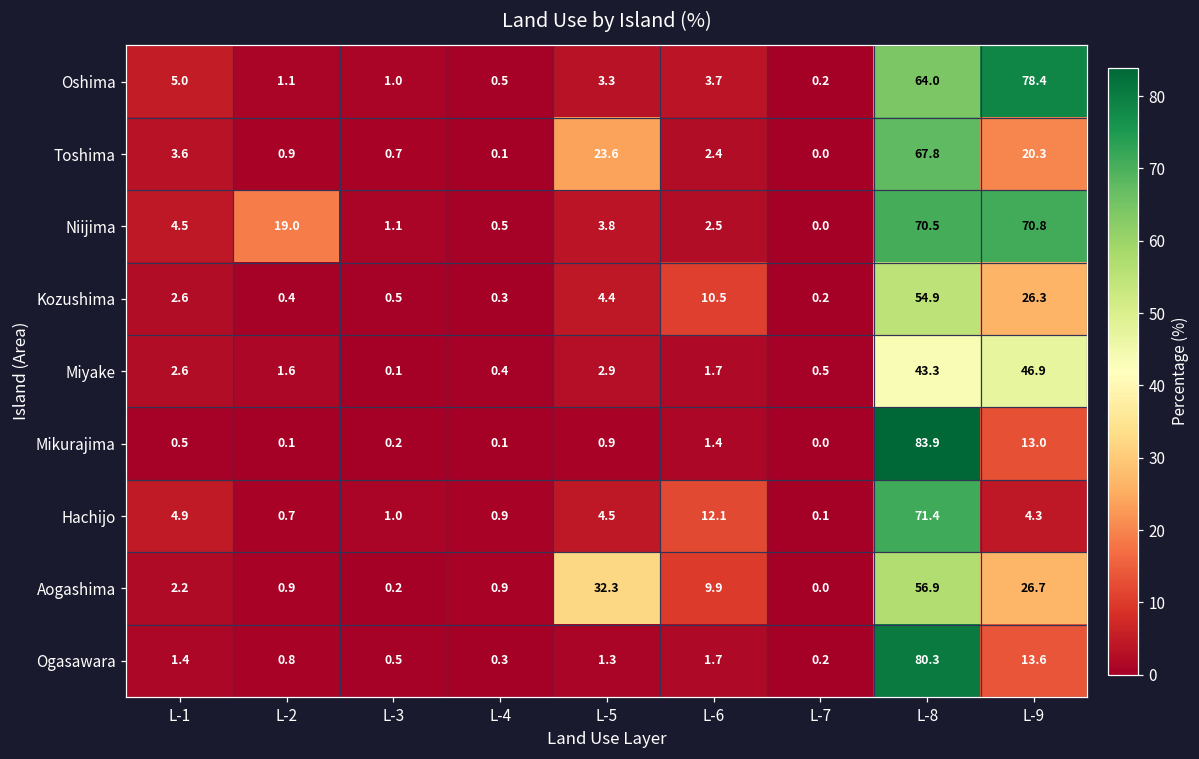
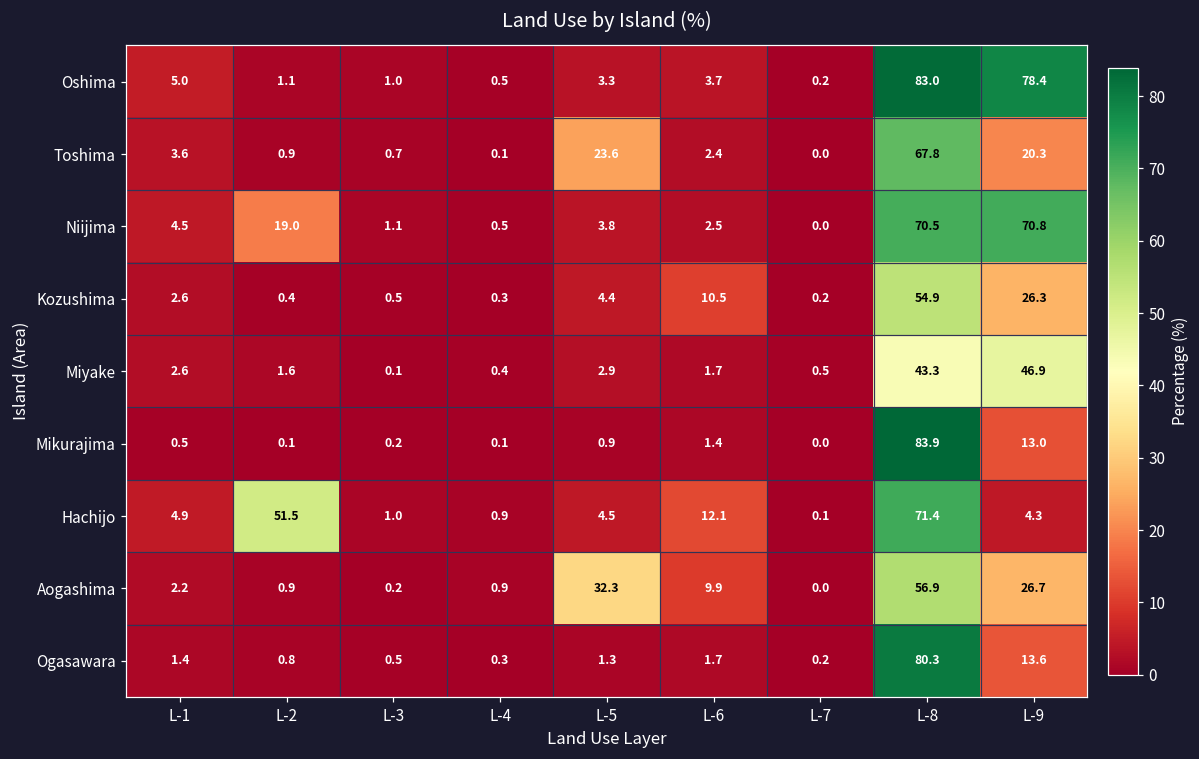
Oshima, L-8: 64.0 -> 83.0
Hachijo, L-2: 0.7 -> 51.5
